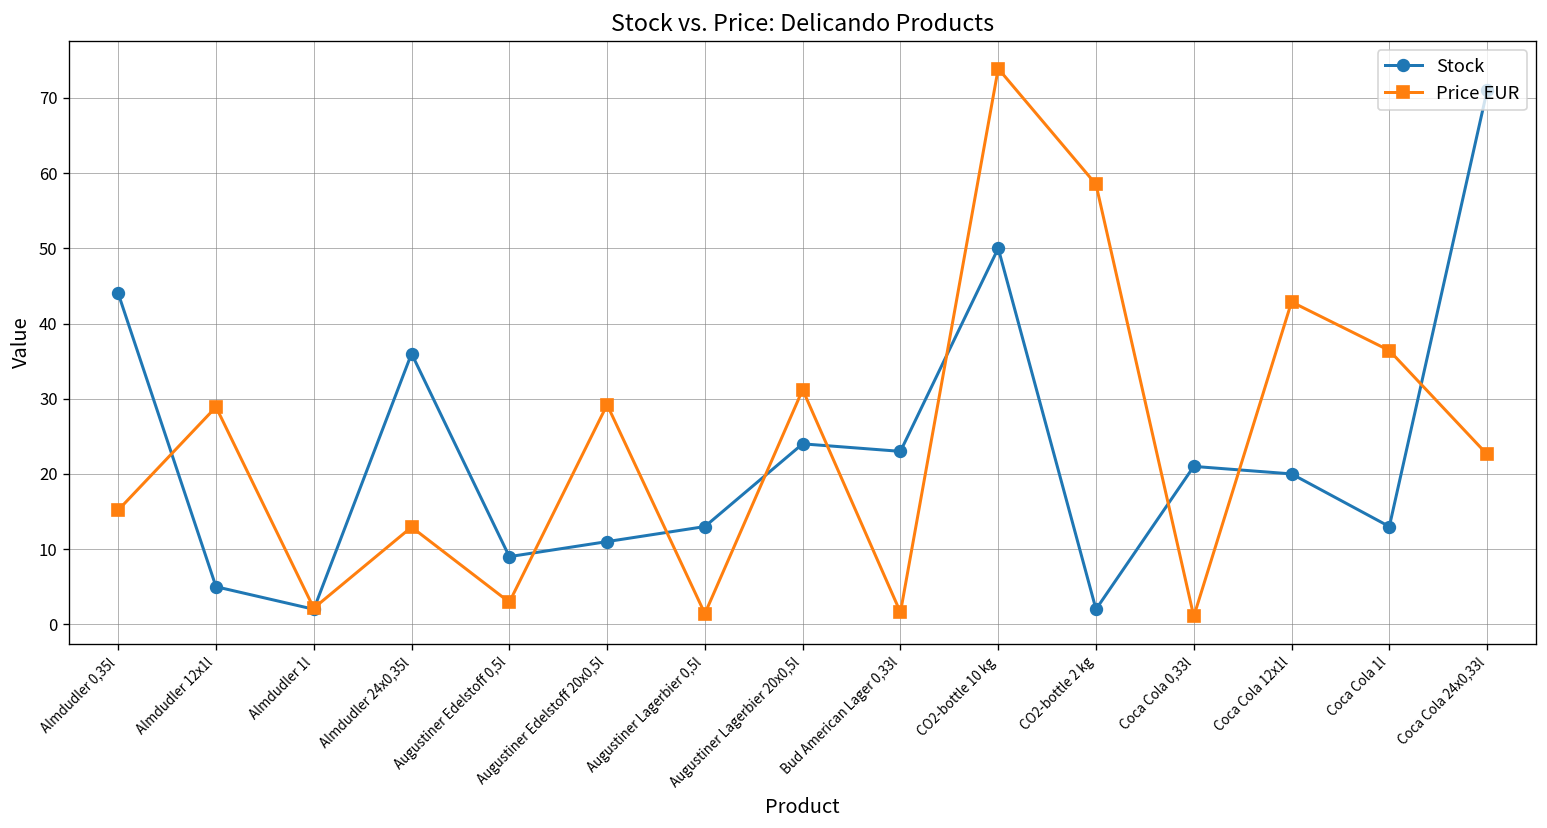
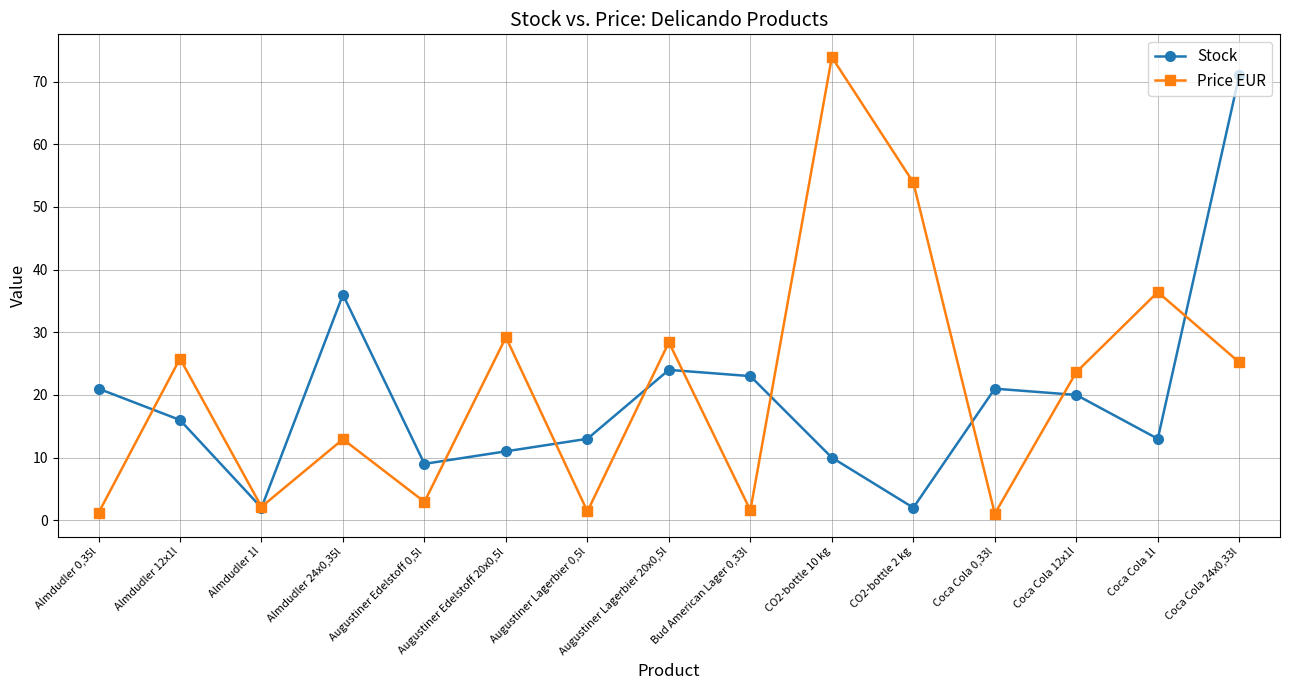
Stock, Almdudler 0,35l: 44 -> 21
Price EUR, Almdudler 0,35l: 15 -> 1
Stock, Almdudler 12x1l: 5 -> 16
Price EUR, Almdudler 12x1l: 29 -> 26
Price EUR, Augustiner Lagerbier 20x0,5l: 31 -> 28
Stock, CO2-bottle 10 kg: 50 -> 10
Price EUR, CO2-bottle 2 kg: 59 -> 54
Price EUR, Coca Cola 12x1l: 43 -> 24
Price EUR, Coca Cola 24x0,33l: 23 -> 25
